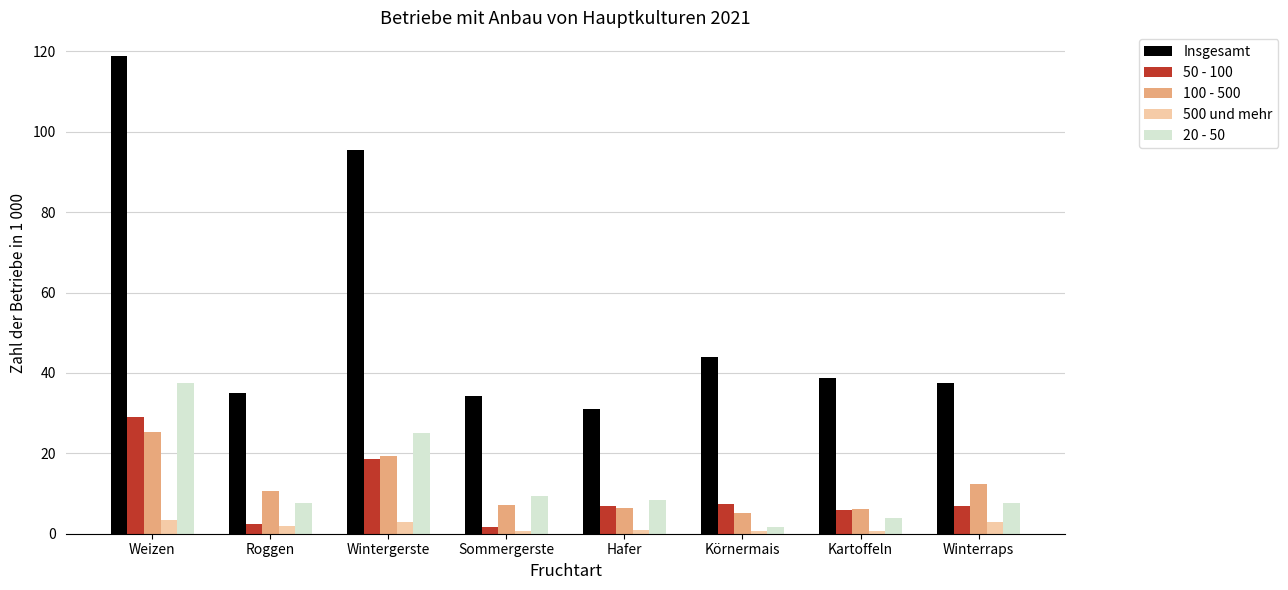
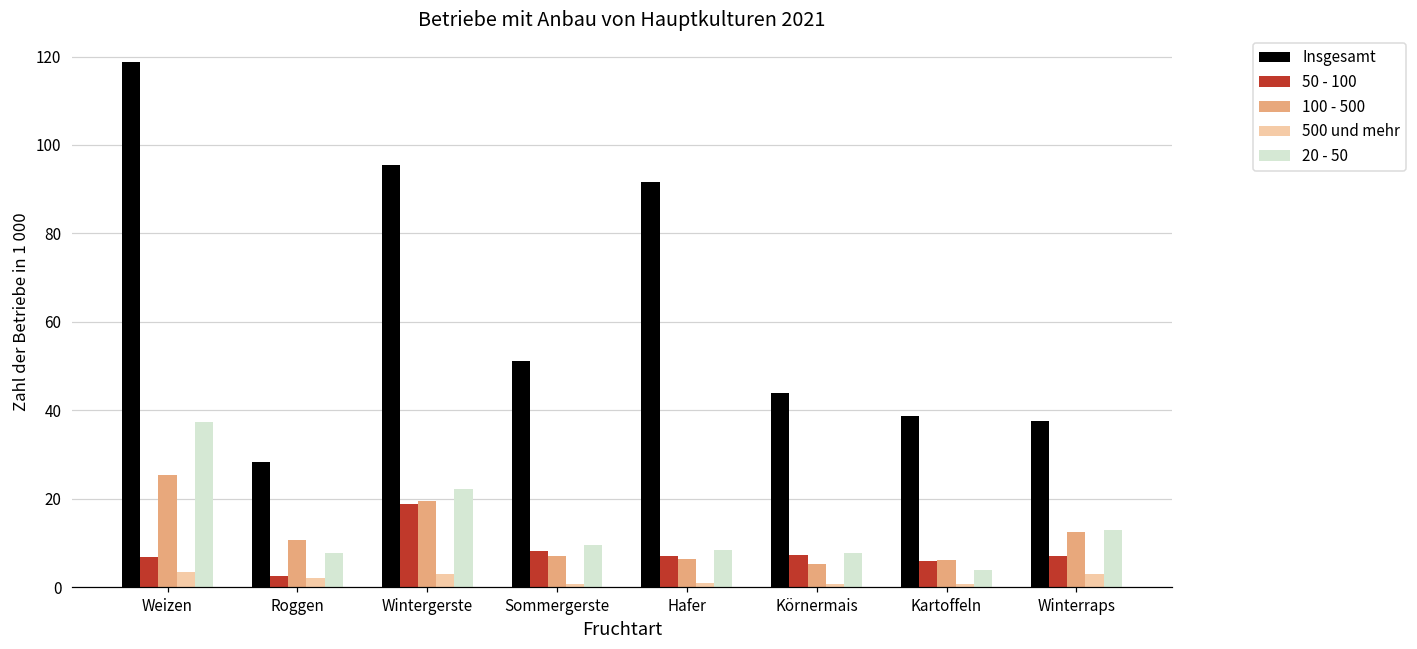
50 - 100, Weizen: 29 -> 7
Insgesamt, Roggen: 35 -> 28
20 - 50, Wintergerste: 25 -> 22
Insgesamt, Sommergerste: 34 -> 51
50 - 100, Sommergerste: 2 -> 8
Insgesamt, Hafer: 31 -> 92
20 - 50, Körnermais: 2 -> 8
20 - 50, Winterraps: 8 -> 13
